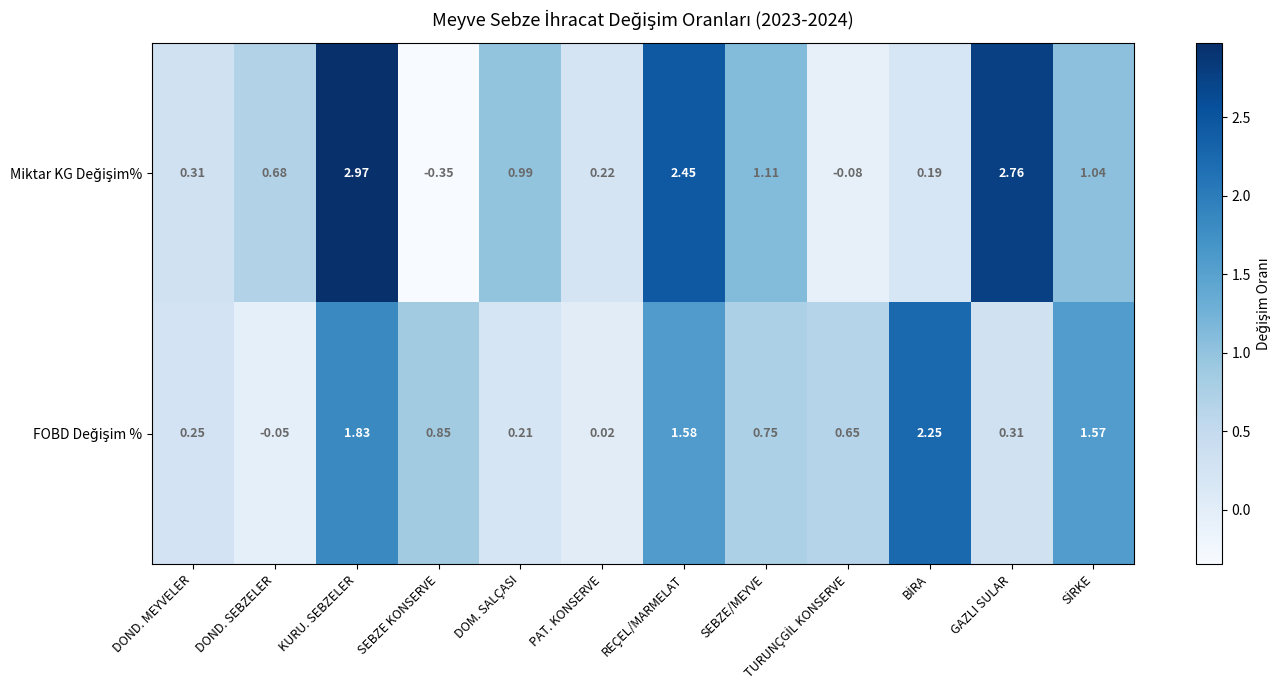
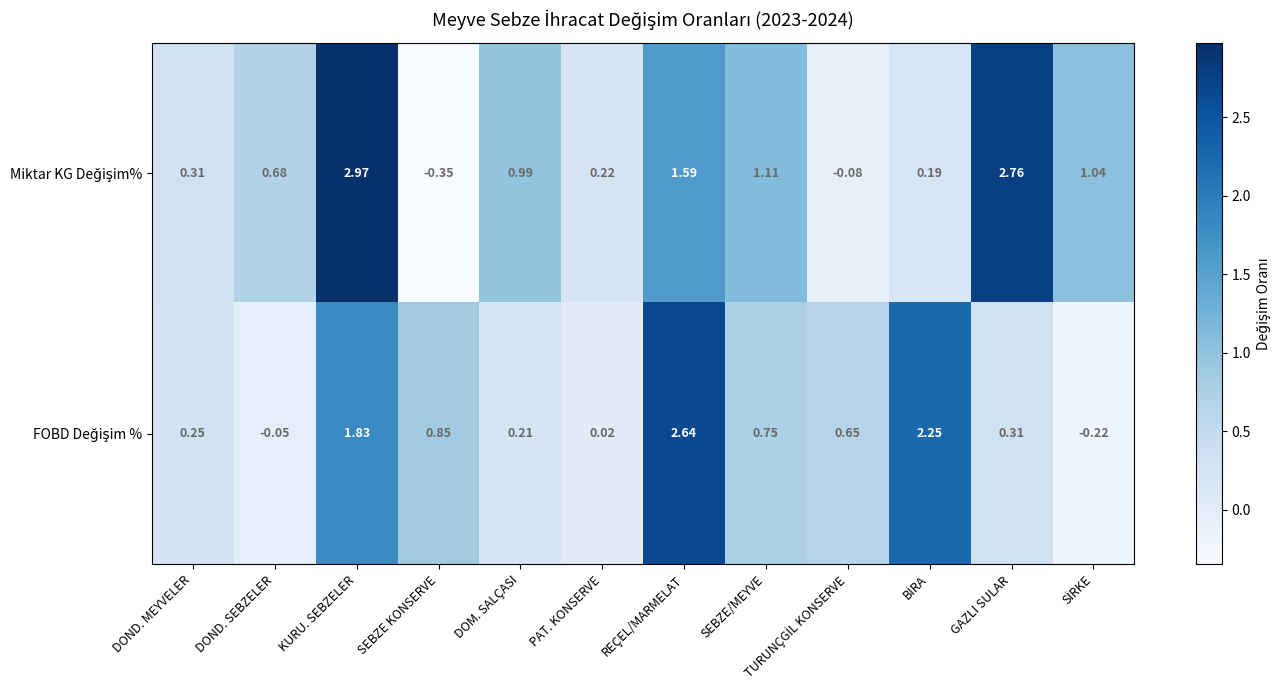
Miktar KG Değişim%, REÇEL/MARMELAT: 2.45 -> 1.59
FOBD Değişim %, REÇEL/MARMELAT: 1.58 -> 2.64
FOBD Değişim %, SİRKE: 1.57 -> -0.22
